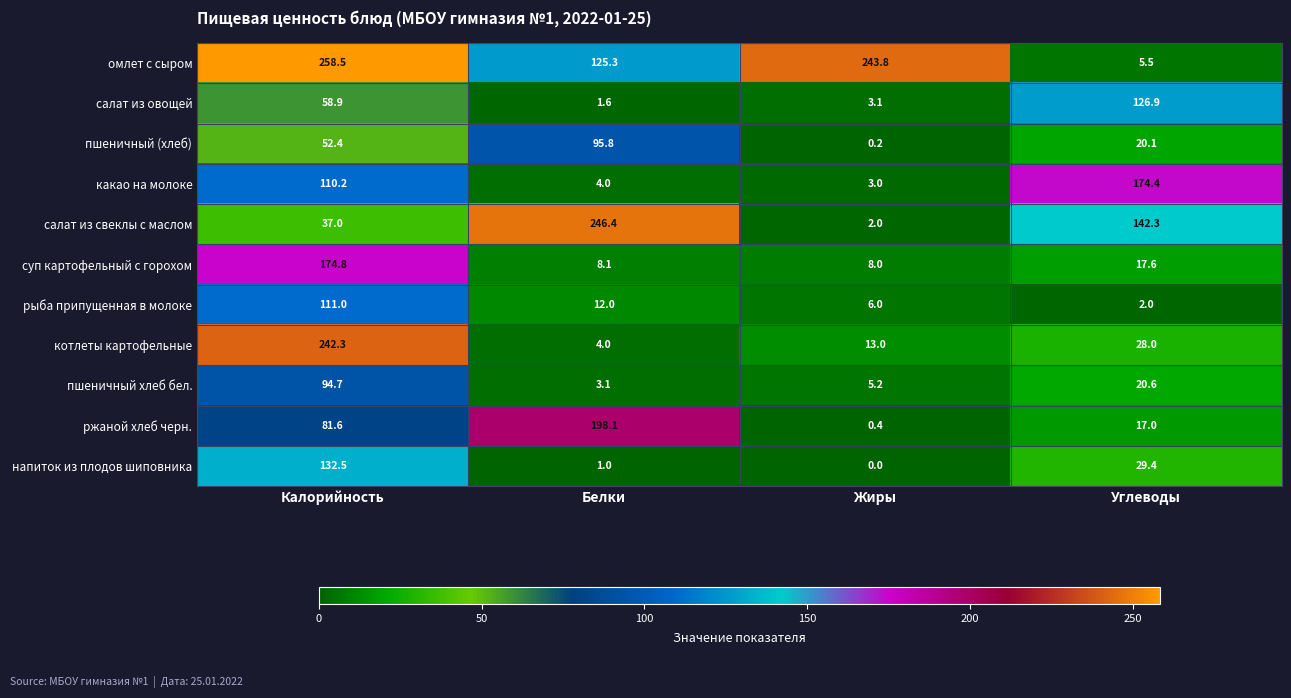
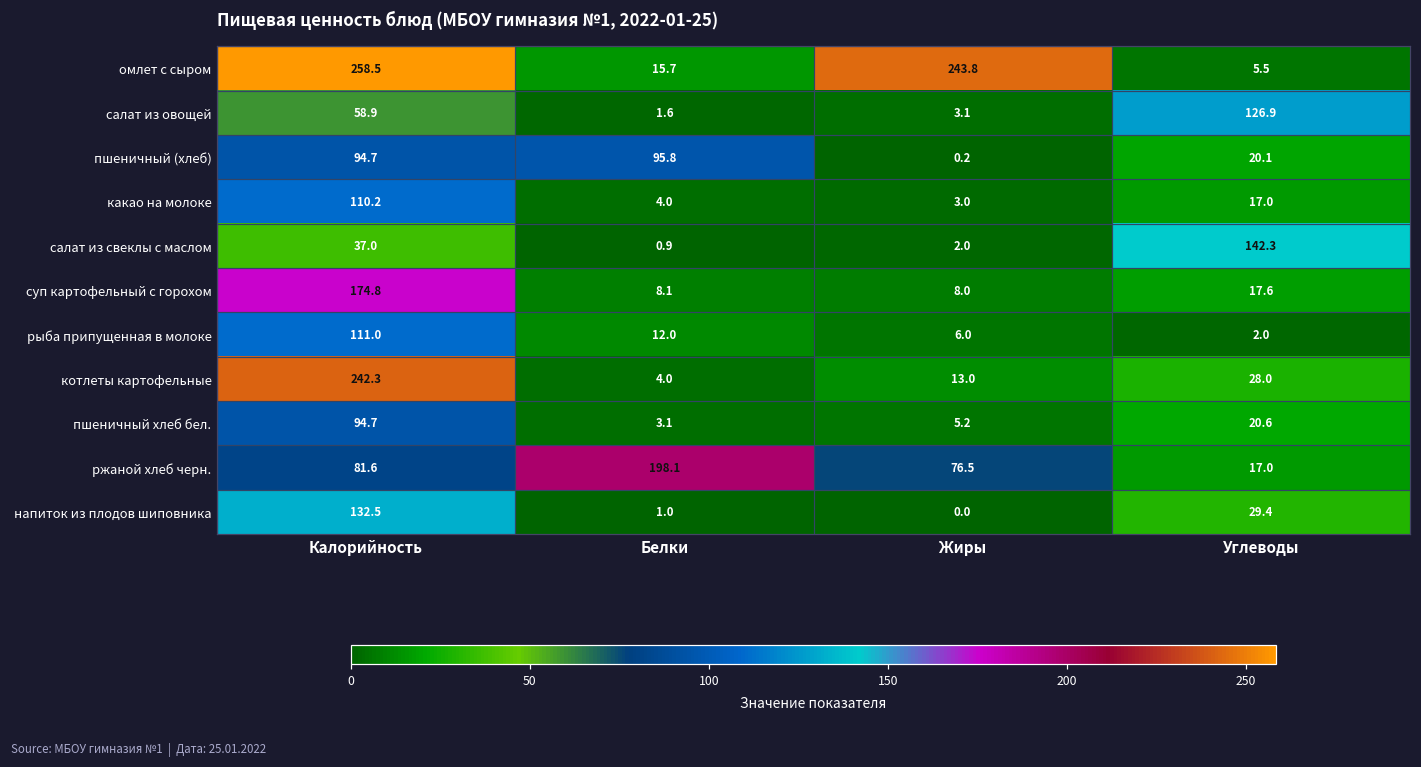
омлет с сыром, Белки: 125.3 -> 15.7
пшеничный (хлеб), Калорийность: 52.4 -> 94.7
какао на молоке, Углеводы: 174.4 -> 17.0
салат из свеклы с маслом, Белки: 246.4 -> 0.9
ржаной хлеб черн., Жиры: 0.4 -> 76.5
